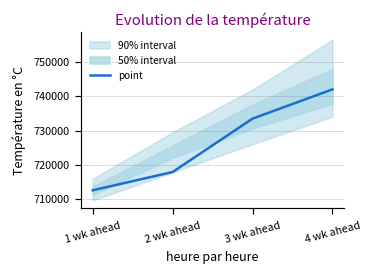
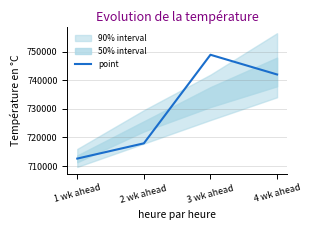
point, 3 wk ahead: 734000 -> 749000
